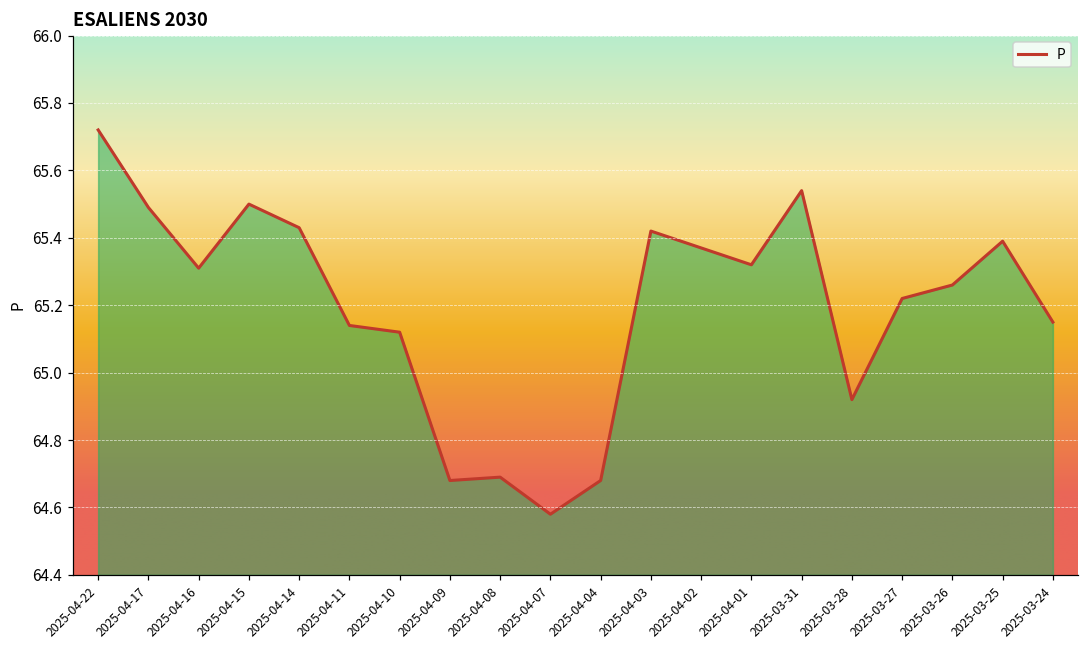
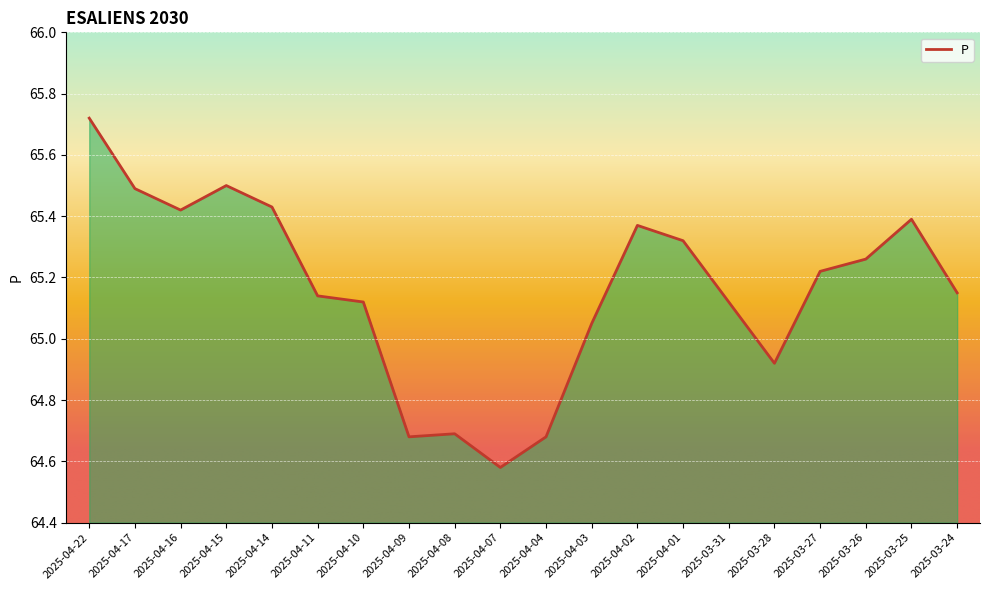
2025-04-16: 65.31 -> 65.42
2025-04-03: 65.42 -> 65.05
2025-03-31: 65.54 -> 65.12
